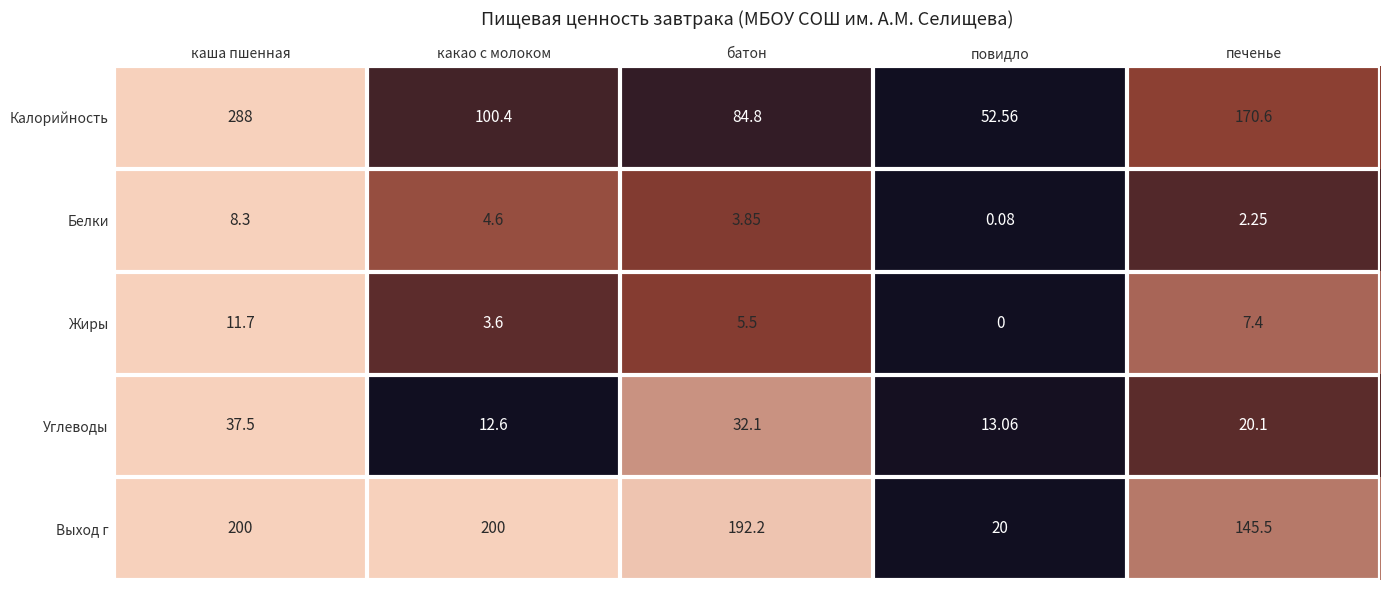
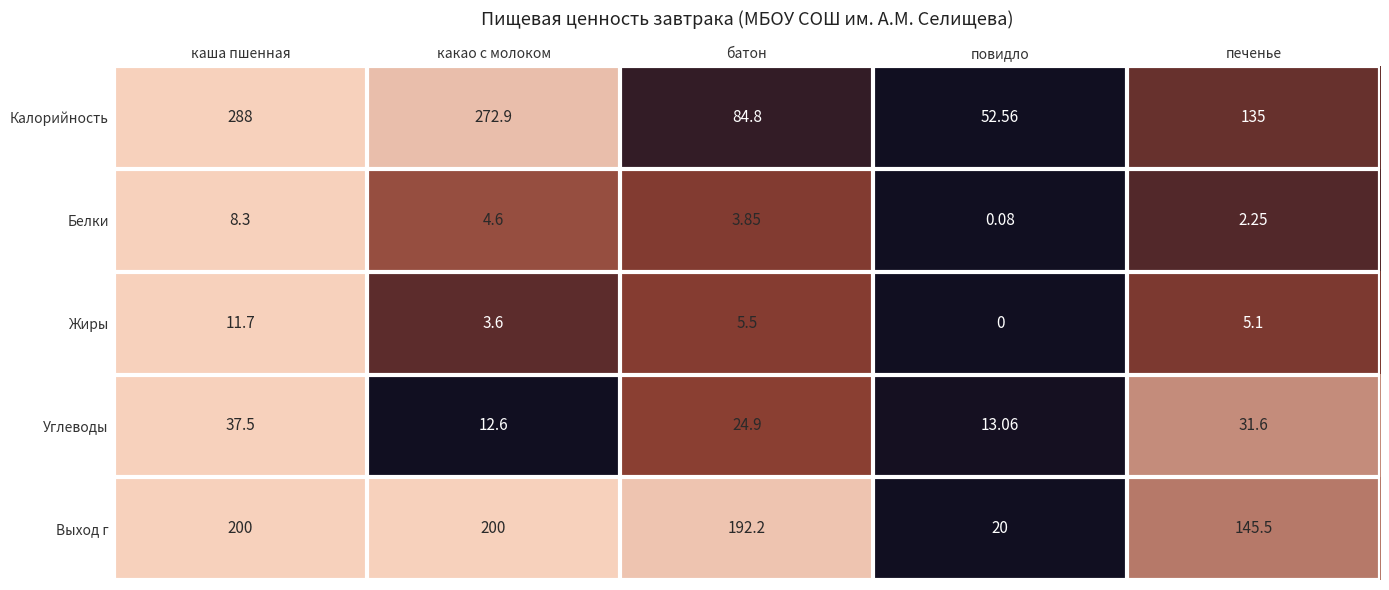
Калорийность, какао с молоком: 100.4 -> 272.9
Калорийность, печенье: 170.6 -> 135
Жиры, печенье: 7.4 -> 5.1
Углеводы, батон: 32.1 -> 24.9
Углеводы, печенье: 20.1 -> 31.6
